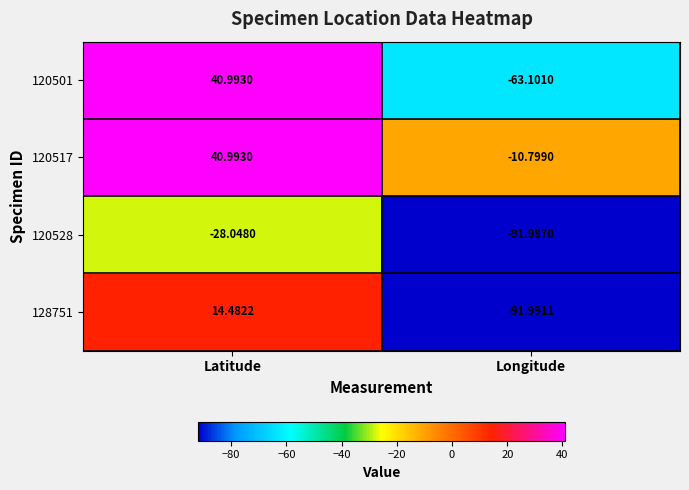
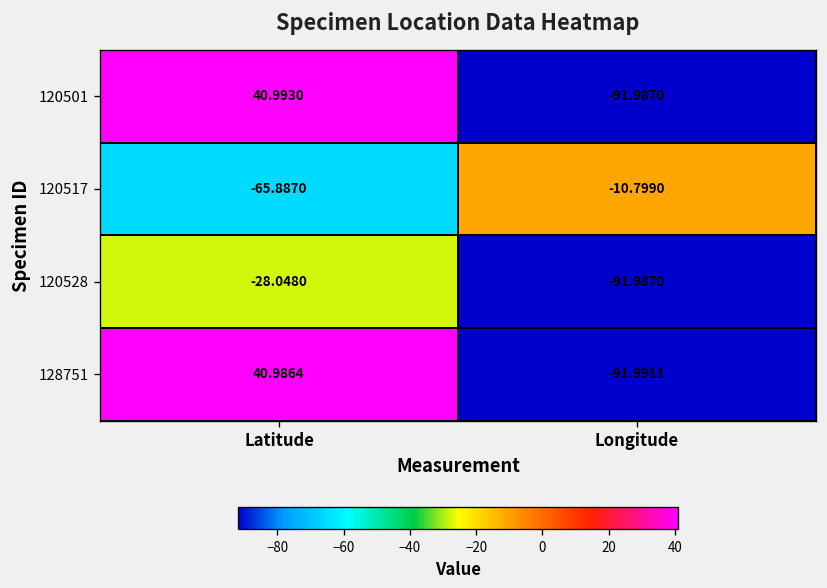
120501, Longitude: -63.1010 -> -91.9870
120517, Latitude: 40.9930 -> -65.8870
128751, Latitude: 14.4822 -> 40.9864
